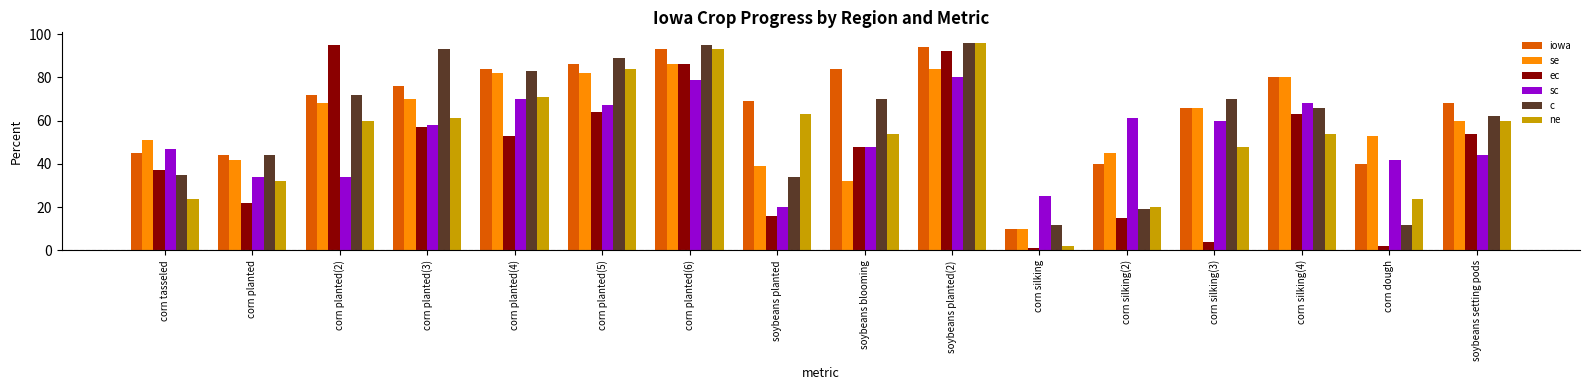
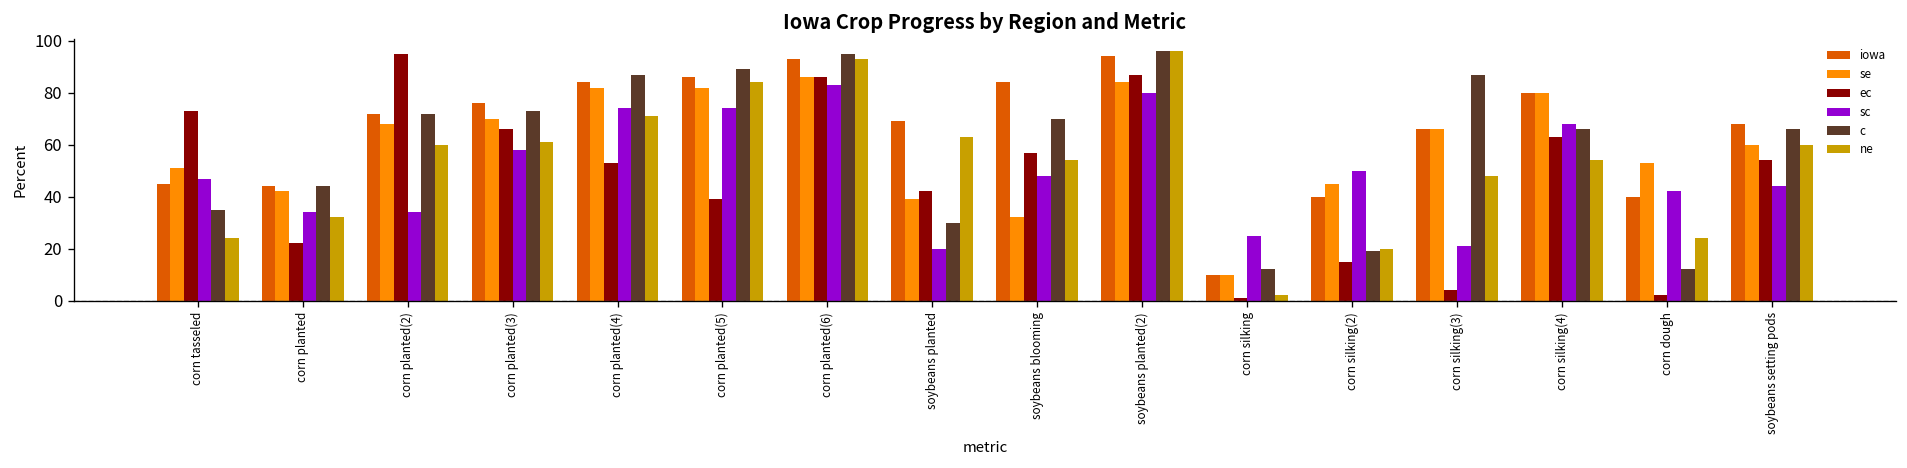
ec, corn tasseled: 37 -> 73
ec, corn planted(3): 57 -> 66
c, corn planted(3): 93 -> 73
sc, corn planted(4): 70 -> 74
c, corn planted(4): 83 -> 87
ec, corn planted(5): 64 -> 39
sc, corn planted(5): 67 -> 74
sc, corn planted(6): 79 -> 83
ec, soybeans planted: 16 -> 42
c, soybeans planted: 34 -> 30
ec, soybeans blooming: 48 -> 57
ec, soybeans planted(2): 92 -> 87
sc, corn silking(2): 61 -> 50
sc, corn silking(3): 60 -> 21
c, corn silking(3): 70 -> 87
c, soybeans setting pods: 62 -> 66
